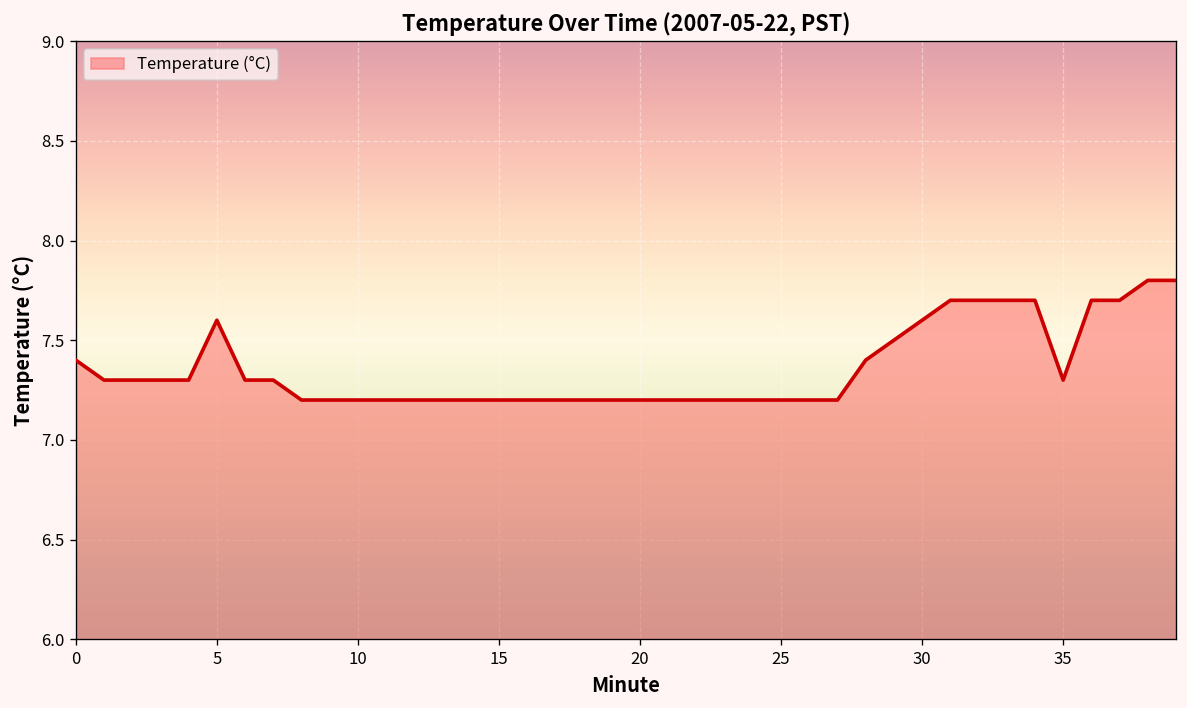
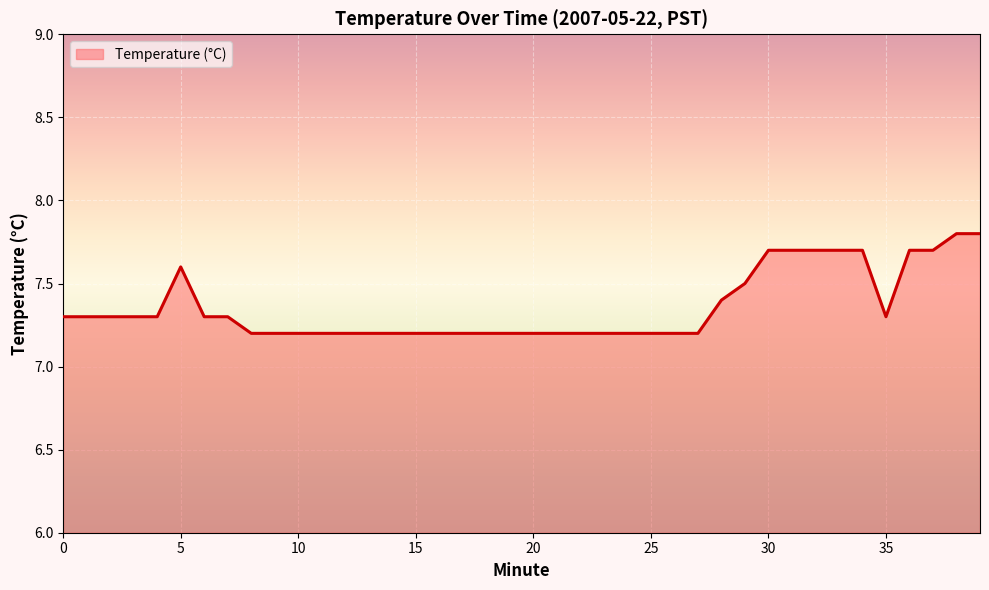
0: 7.4 -> 7.3
30: 7.6 -> 7.7
